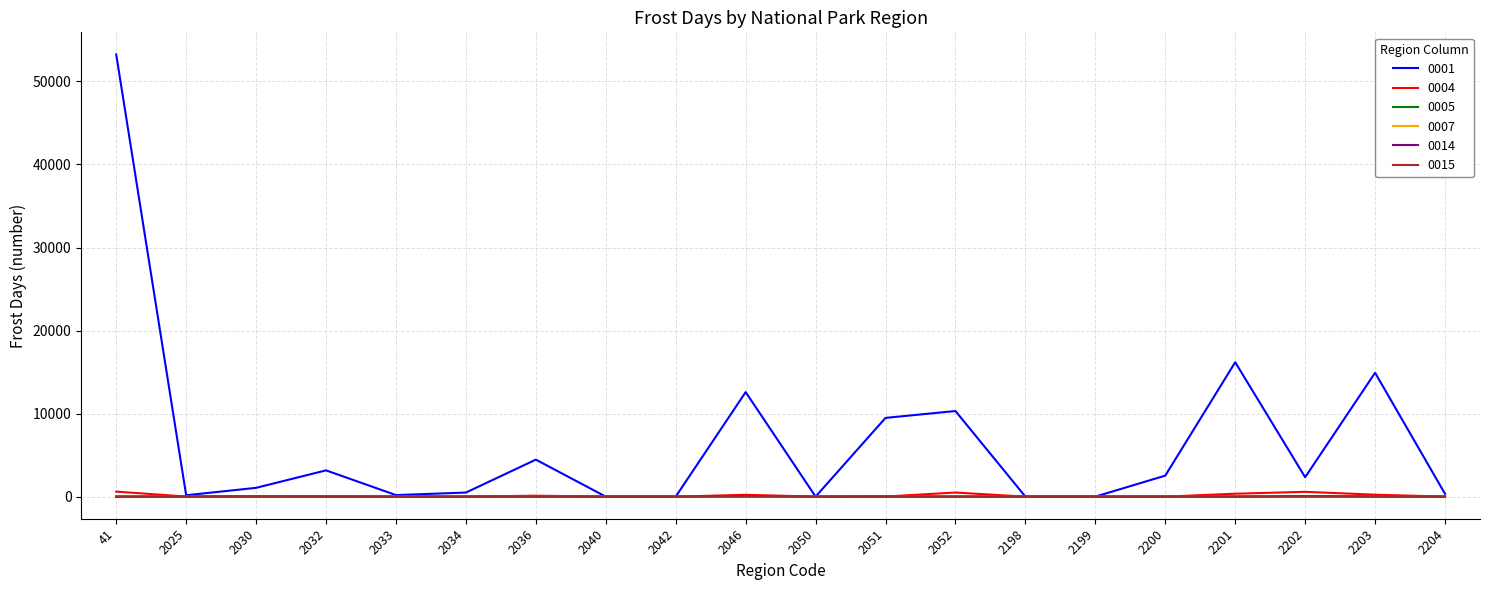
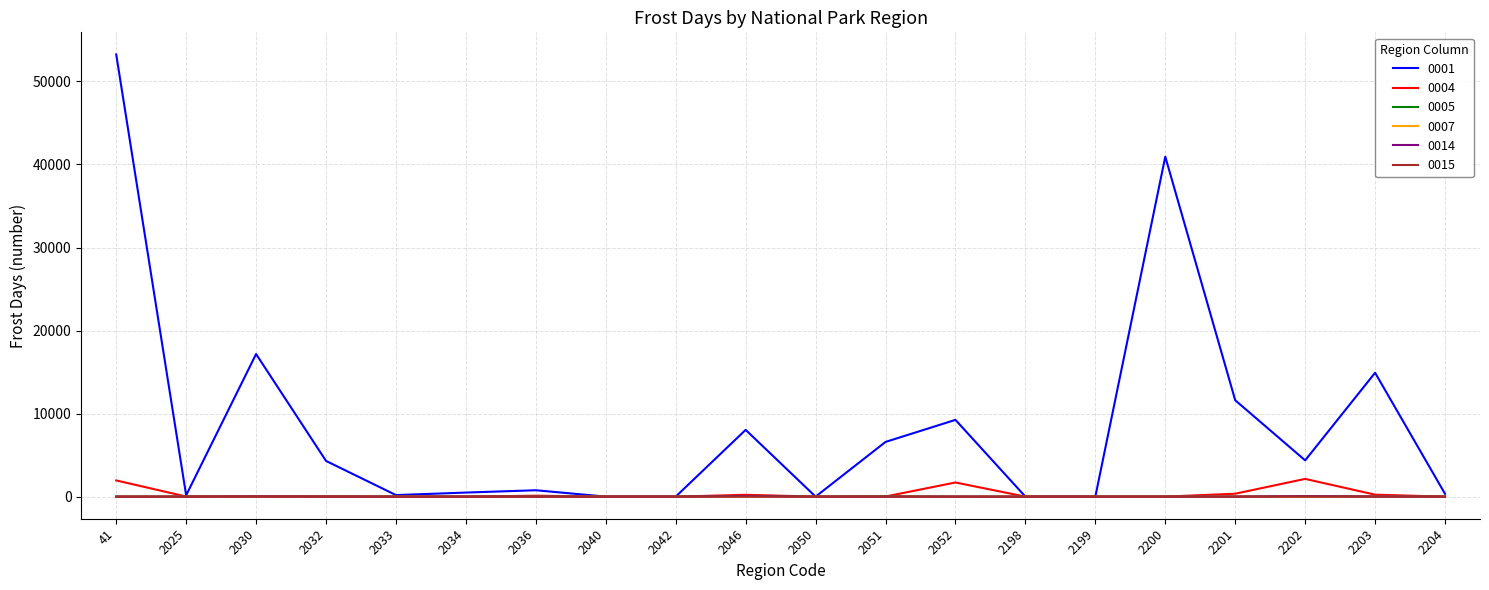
0004, 41: 1000 -> 2000
0001, 2030: 1000 -> 17000
0001, 2032: 3000 -> 4000
0001, 2036: 4000 -> 1000
0001, 2046: 13000 -> 8000
0001, 2051: 9000 -> 7000
0001, 2052: 10000 -> 9000
0004, 2052: 0 -> 2000
0001, 2200: 3000 -> 41000
0001, 2201: 16000 -> 12000
0001, 2202: 2000 -> 4000
0004, 2202: 1000 -> 2000
